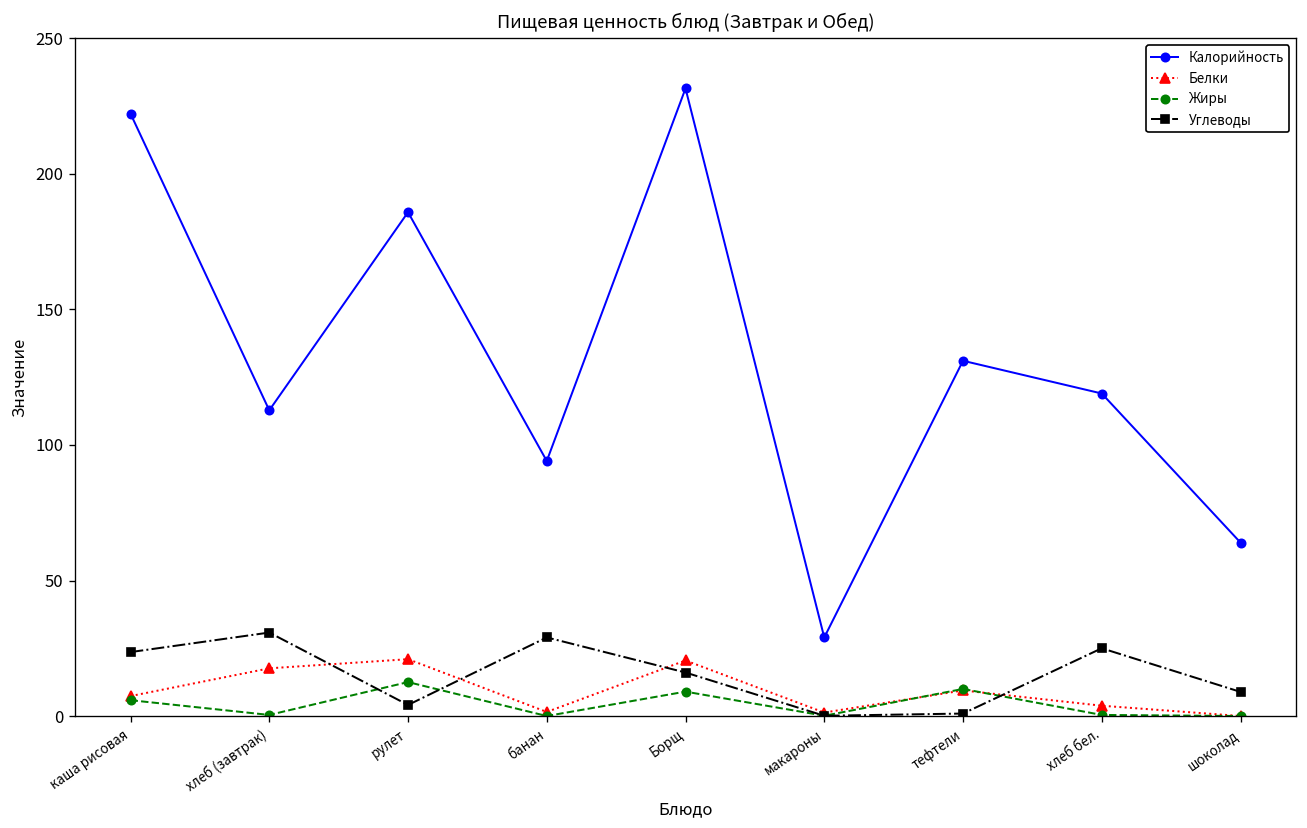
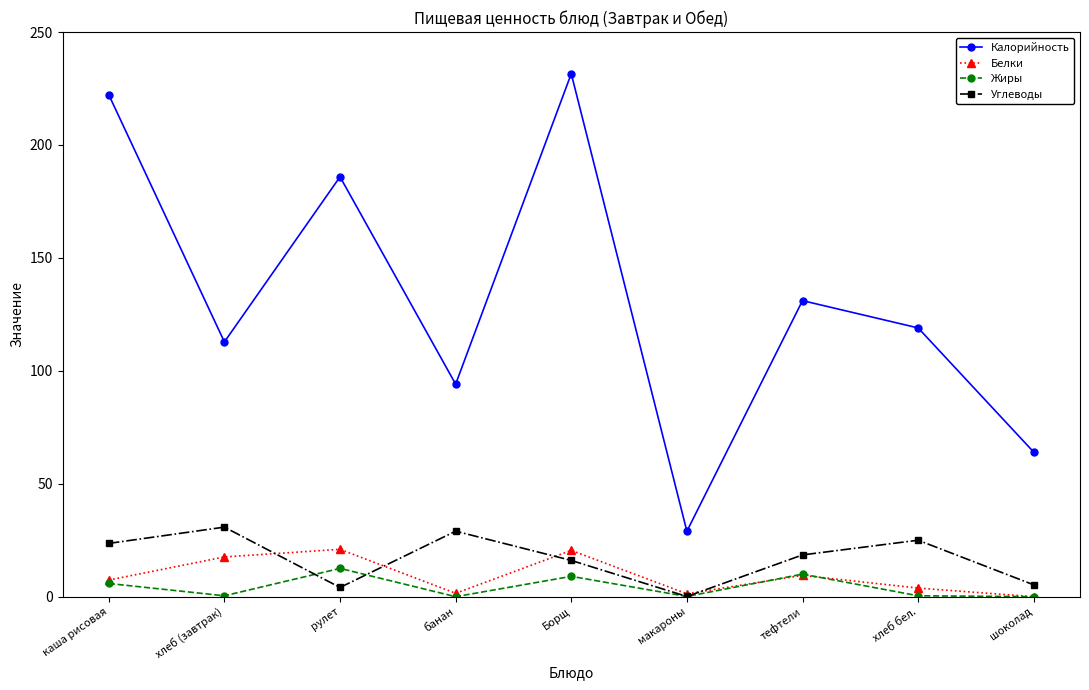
Углеводы, тефтели: 1 -> 18
Углеводы, шоколад: 9 -> 5
